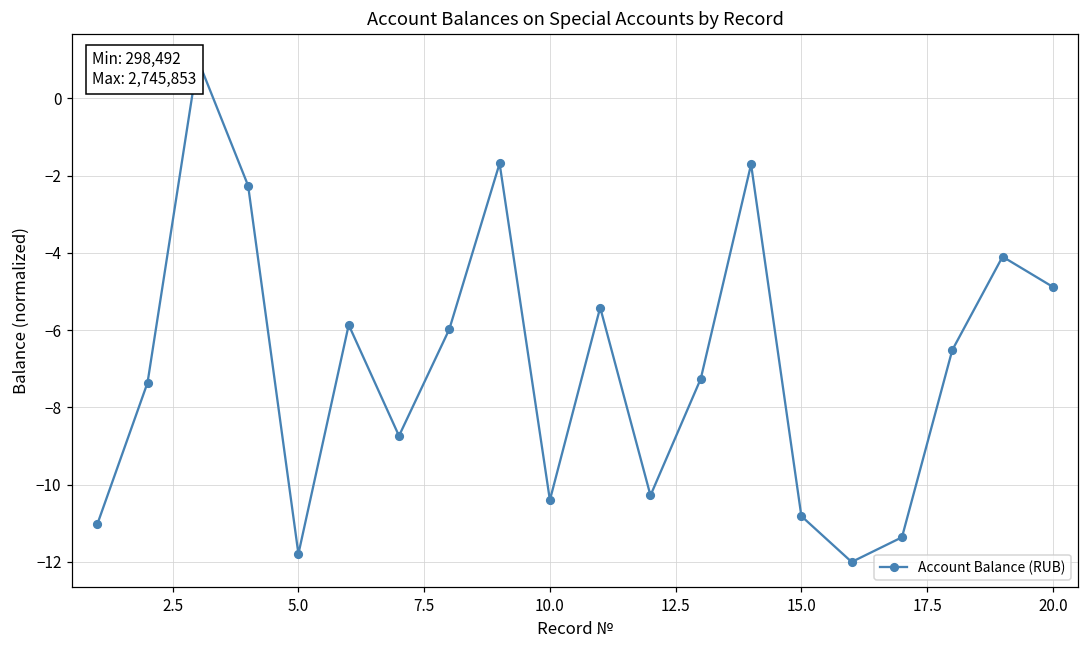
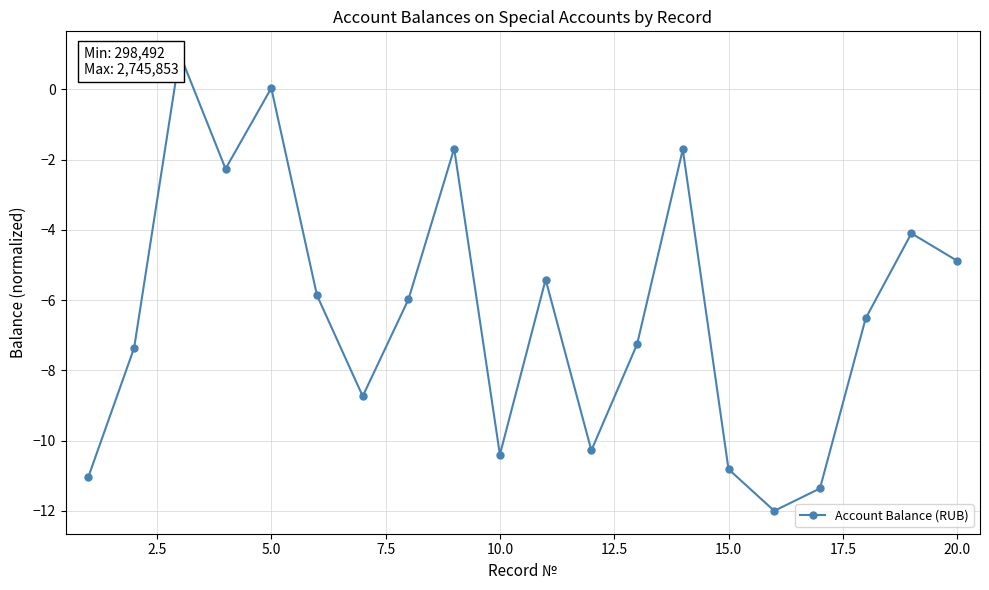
5.0: -11.8 -> 0.0
